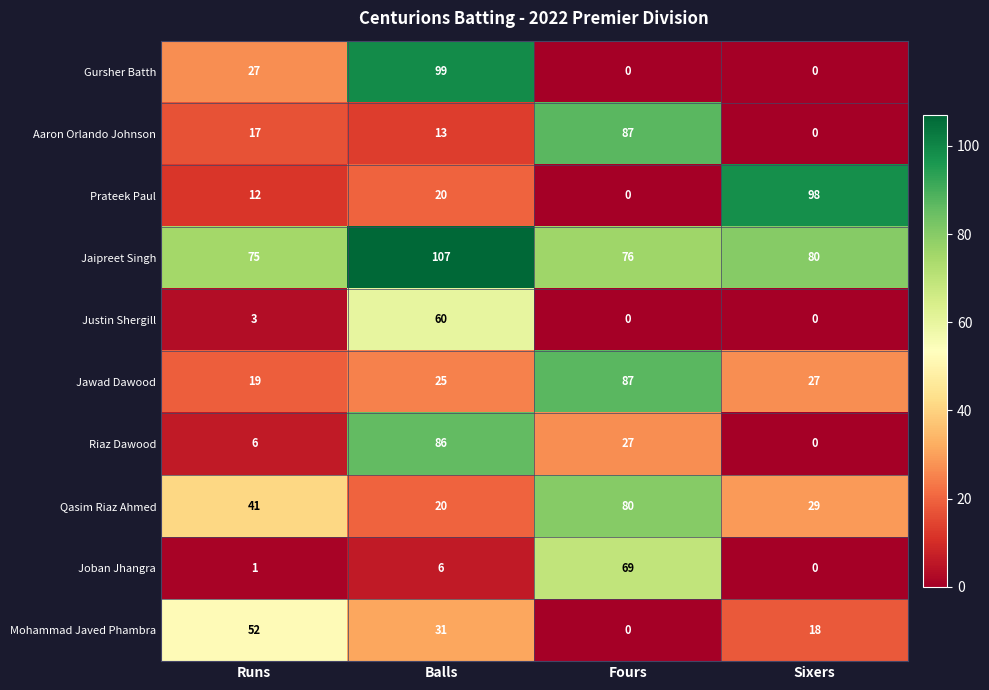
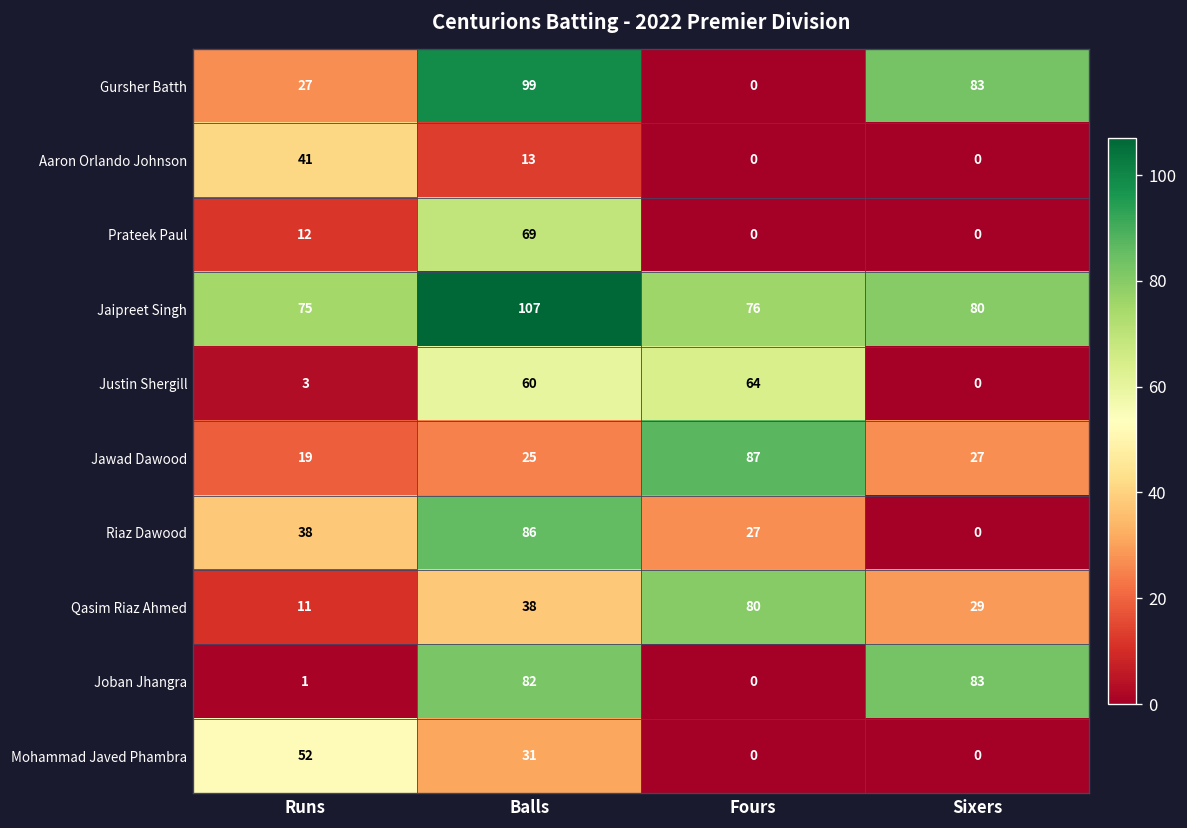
Gursher Batth, Sixers: 0 -> 83
Aaron Orlando Johnson, Runs: 17 -> 41
Aaron Orlando Johnson, Fours: 87 -> 0
Prateek Paul, Balls: 20 -> 69
Prateek Paul, Sixers: 98 -> 0
Justin Shergill, Fours: 0 -> 64
Riaz Dawood, Runs: 6 -> 38
Qasim Riaz Ahmed, Runs: 41 -> 11
Qasim Riaz Ahmed, Balls: 20 -> 38
Joban Jhangra, Balls: 6 -> 82
Joban Jhangra, Fours: 69 -> 0
Joban Jhangra, Sixers: 0 -> 83
Mohammad Javed Phambra, Sixers: 18 -> 0
